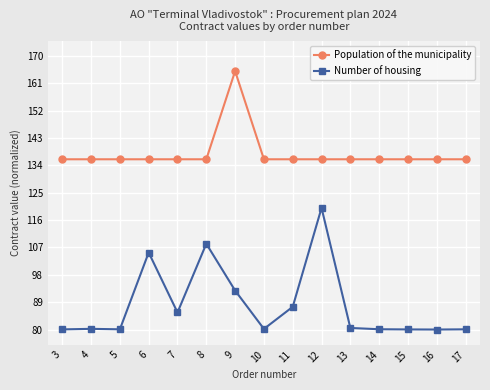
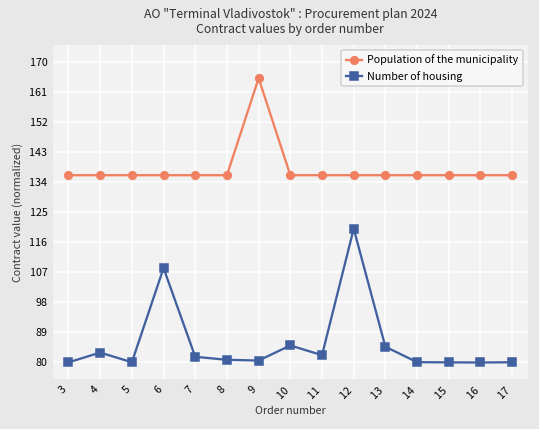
Number of housing, 4: 80 -> 83
Number of housing, 6: 105 -> 108
Number of housing, 7: 86 -> 82
Number of housing, 8: 108 -> 81
Number of housing, 9: 93 -> 81
Number of housing, 10: 80 -> 85
Number of housing, 11: 87 -> 82
Number of housing, 13: 81 -> 85
